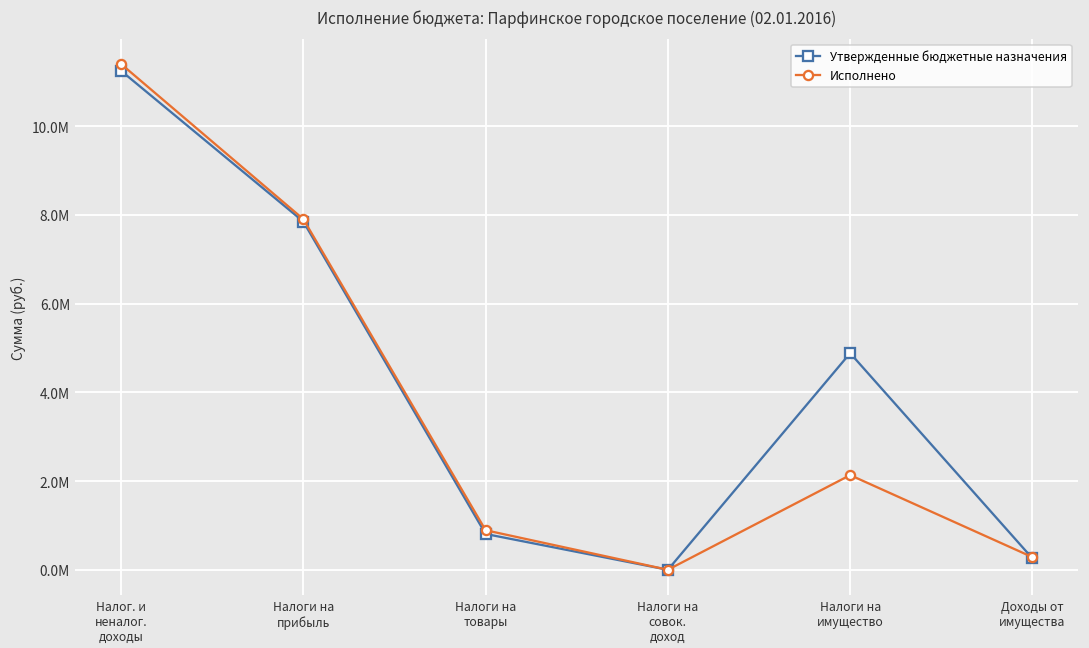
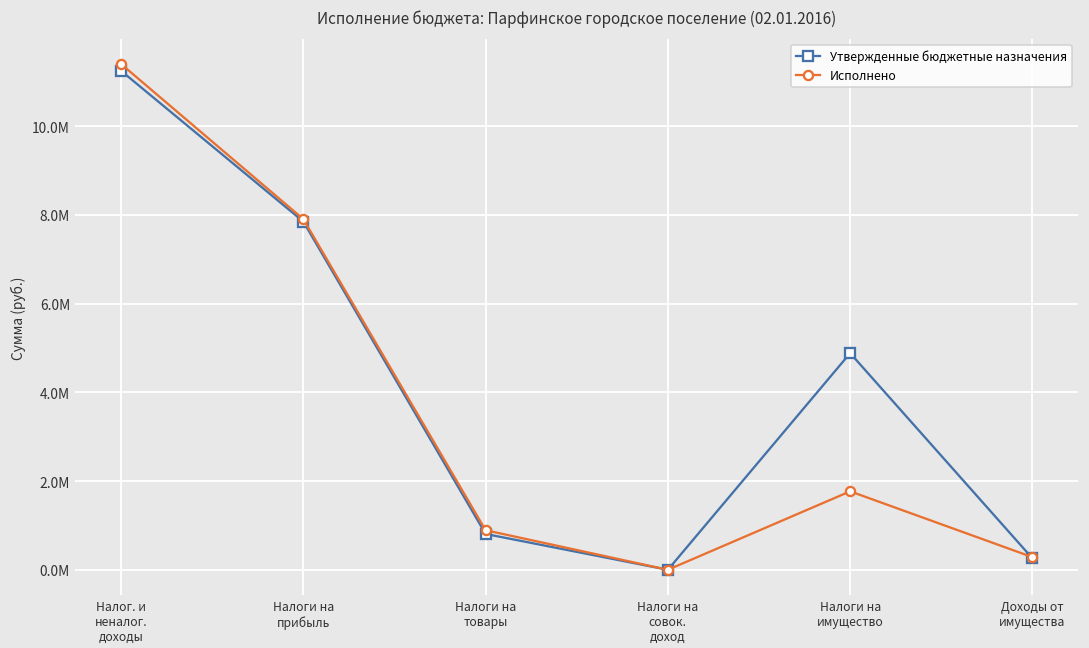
Исполнено, Налоги на имущество: 2100000 -> 1800000
